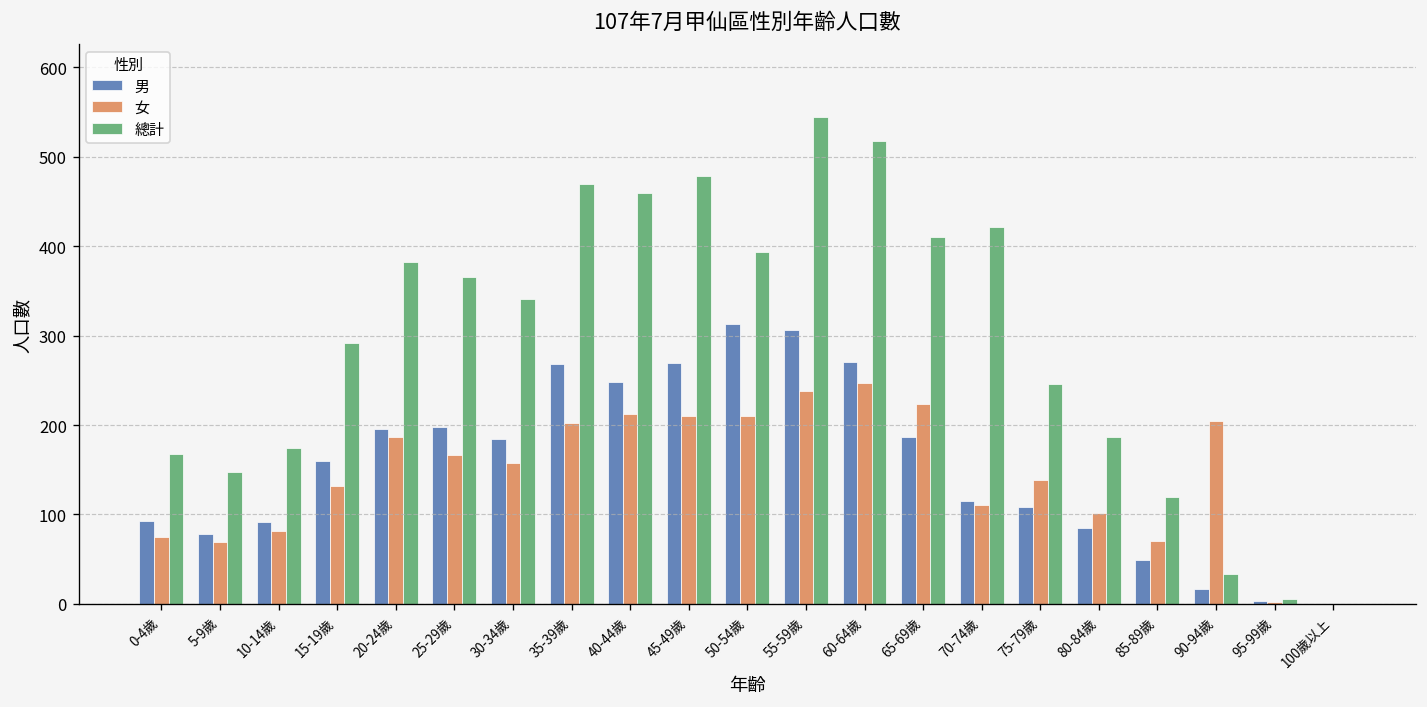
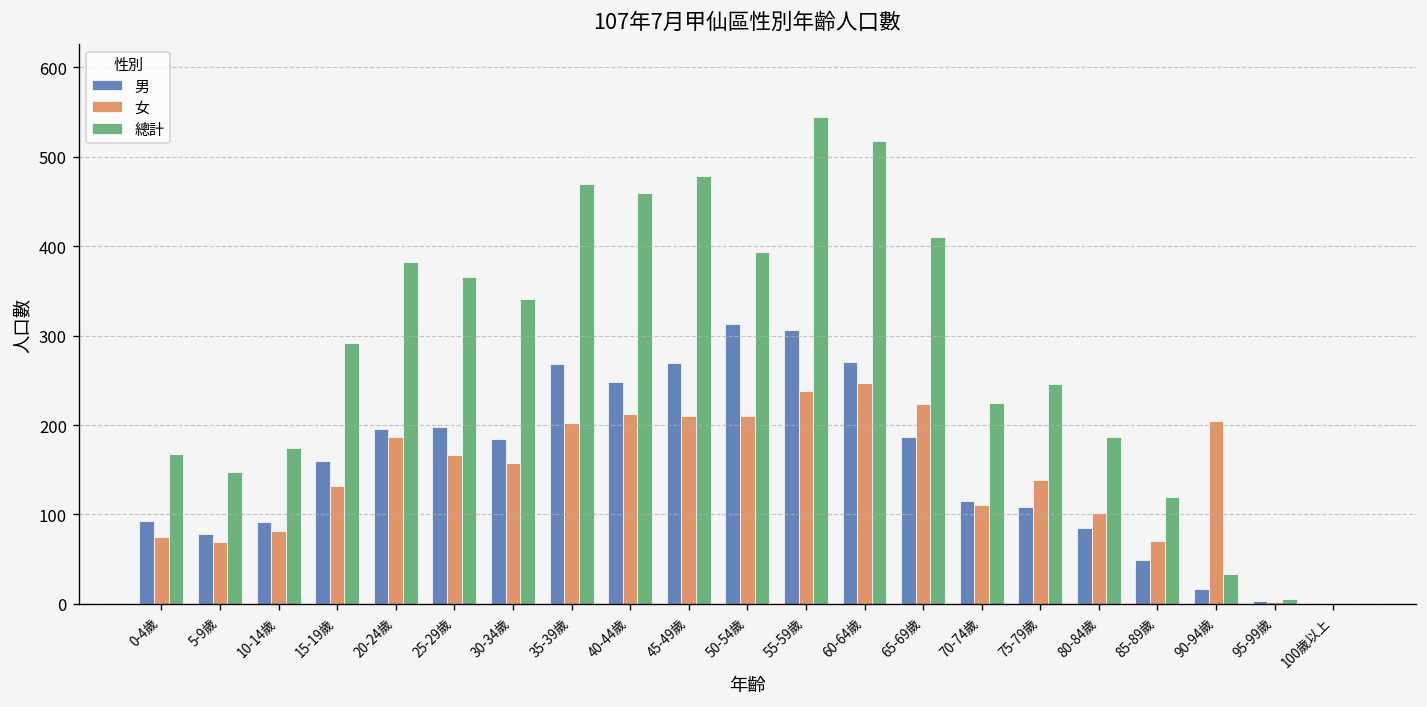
總計, 70-74歲: 420 -> 230
